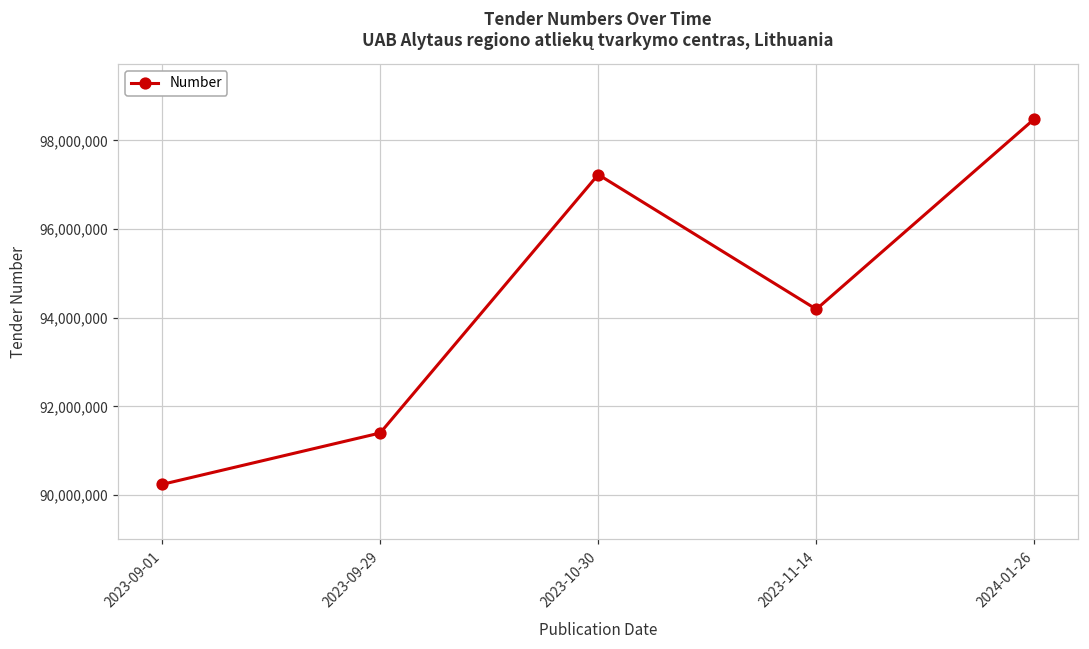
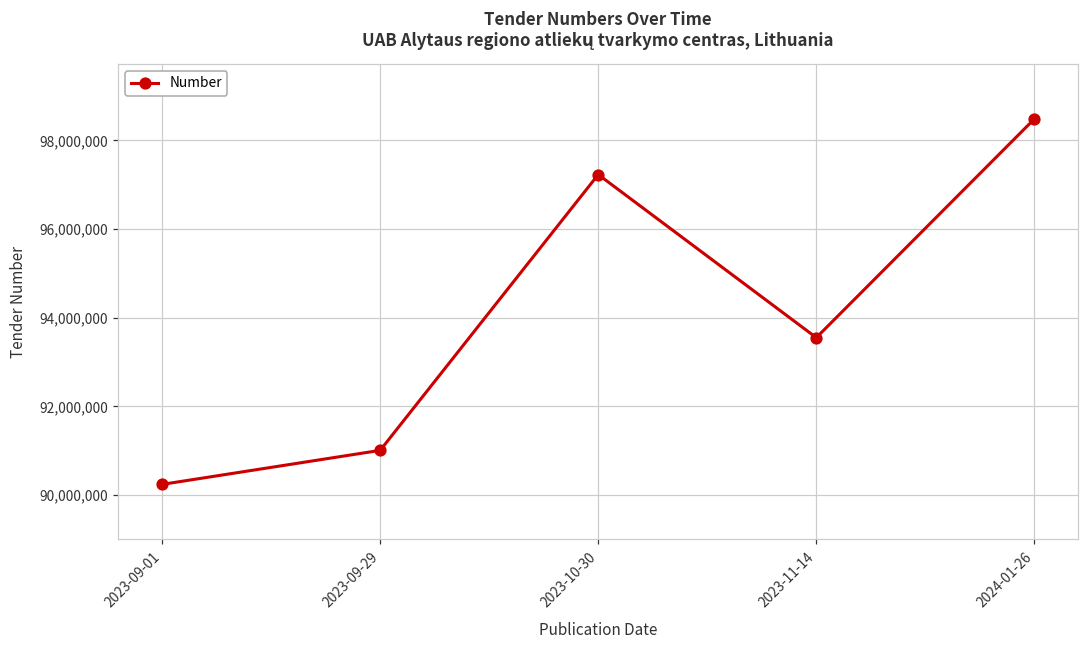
2023-09-29: 91,400,000 -> 91,000,000
2023-11-14: 94,200,000 -> 93,600,000
